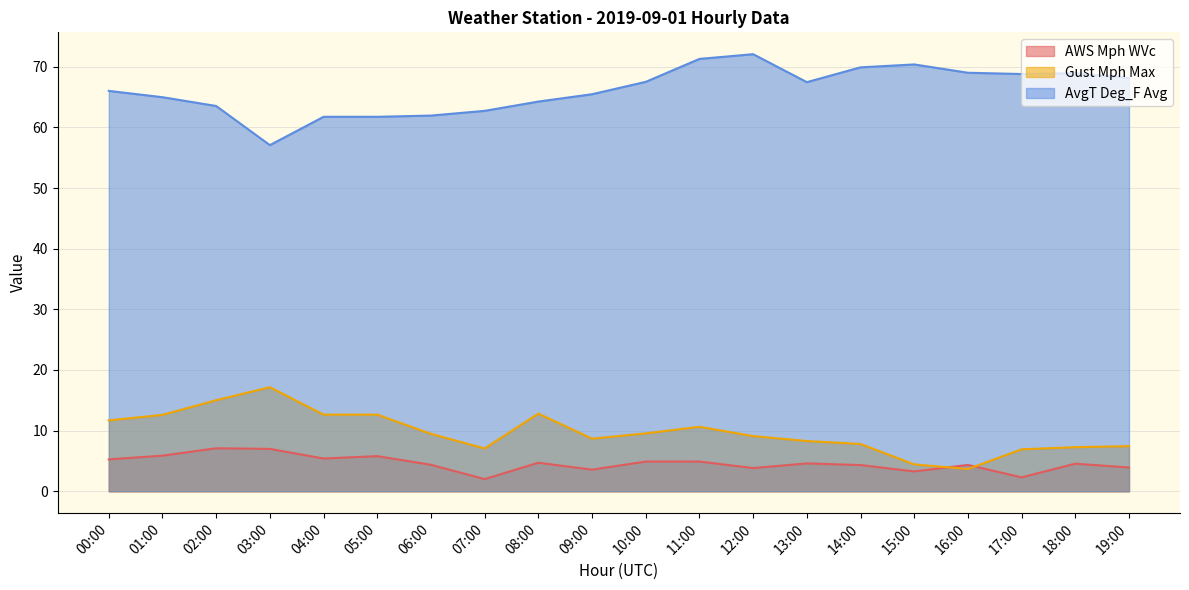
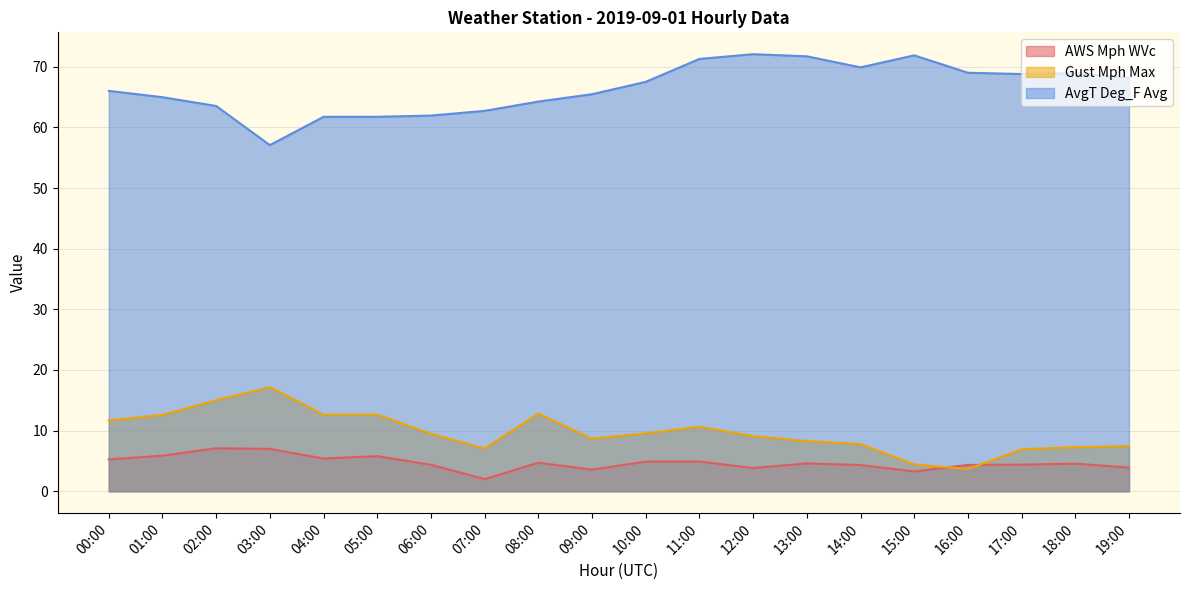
AvgT Deg_F Avg, 13:00: 67 -> 72
AvgT Deg_F Avg, 15:00: 70 -> 72
AWS Mph WVc, 17:00: 2 -> 4
